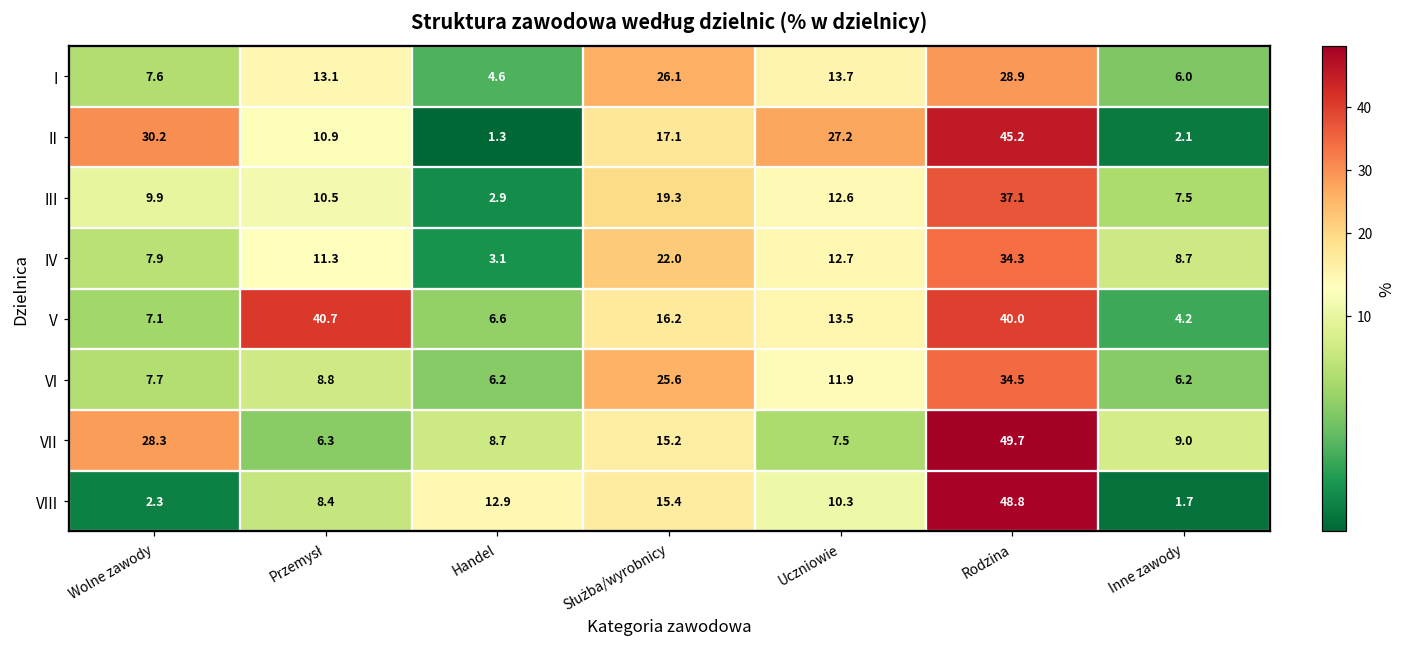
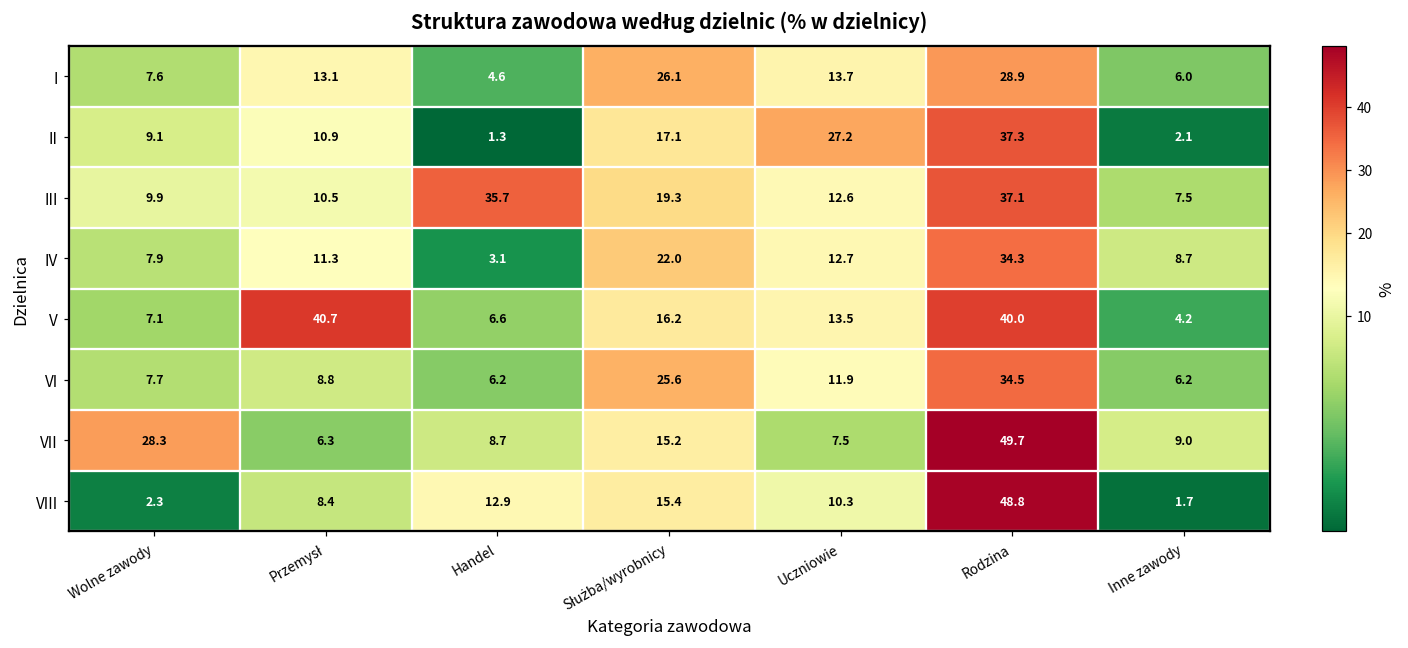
II, Wolne zawody: 30.2 -> 9.1
II, Rodzina: 45.2 -> 37.3
III, Handel: 2.9 -> 35.7
